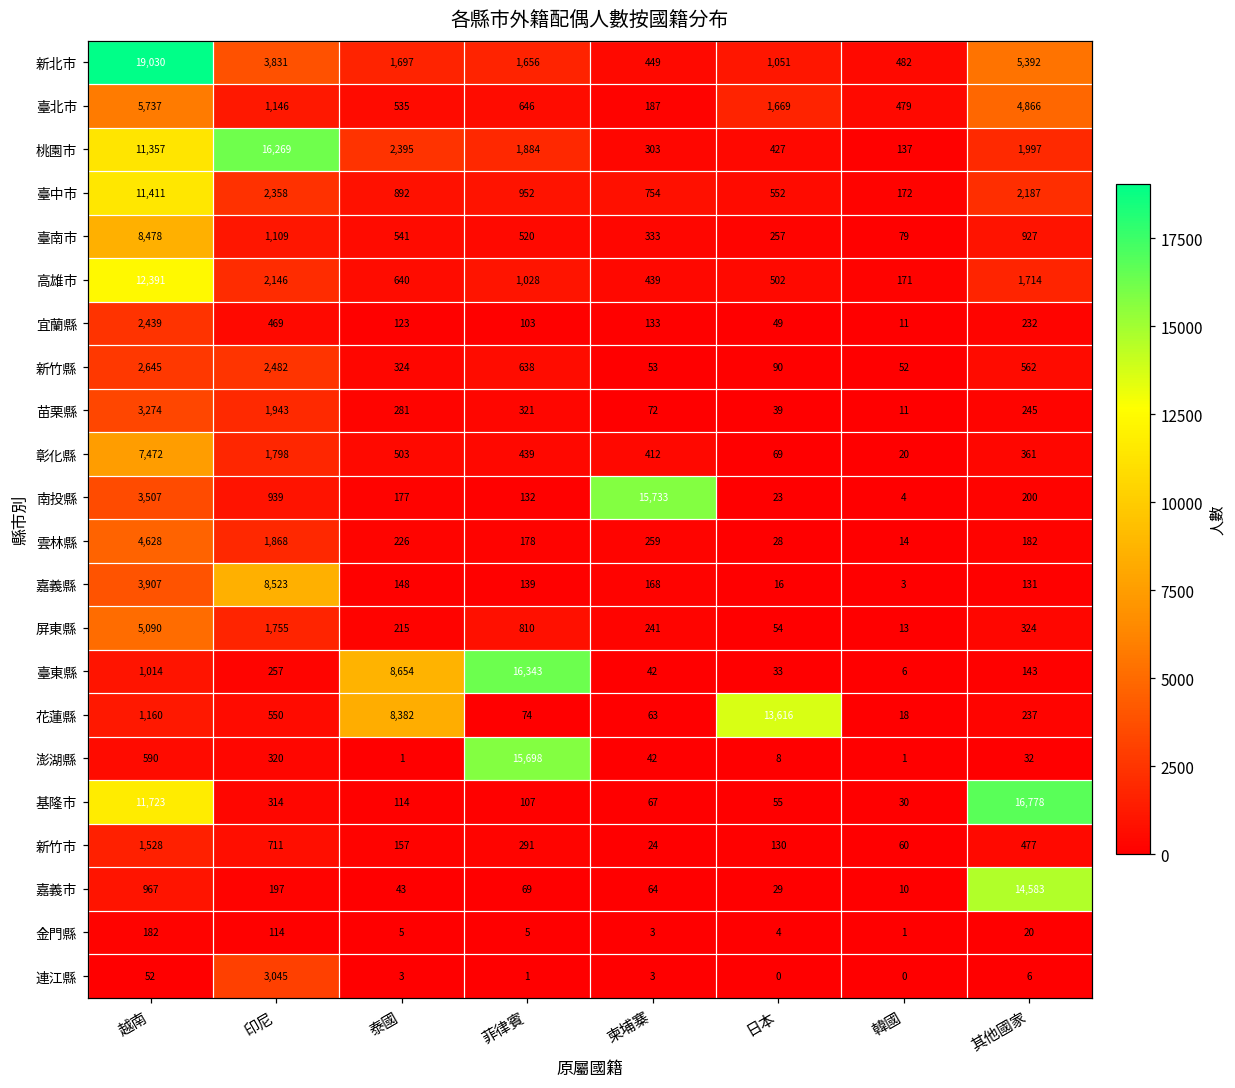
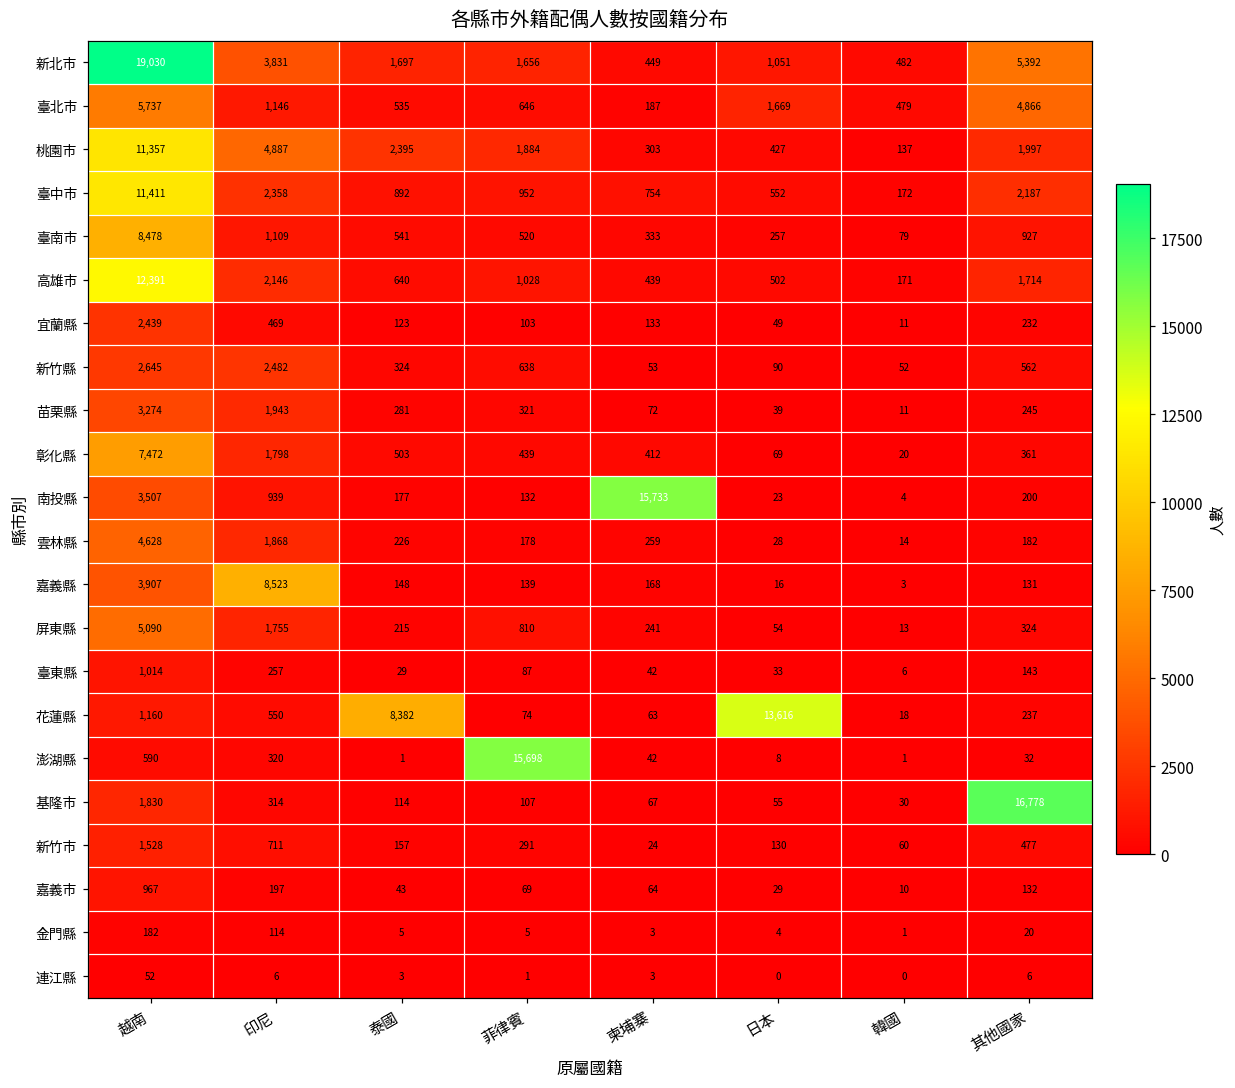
桃園市, 印尼: 16,269 -> 4,887
臺東縣, 泰國: 8,654 -> 29
臺東縣, 菲律賓: 16,343 -> 87
基隆市, 越南: 11,723 -> 1,830
嘉義市, 其他國家: 14,583 -> 132
連江縣, 印尼: 3,045 -> 6
